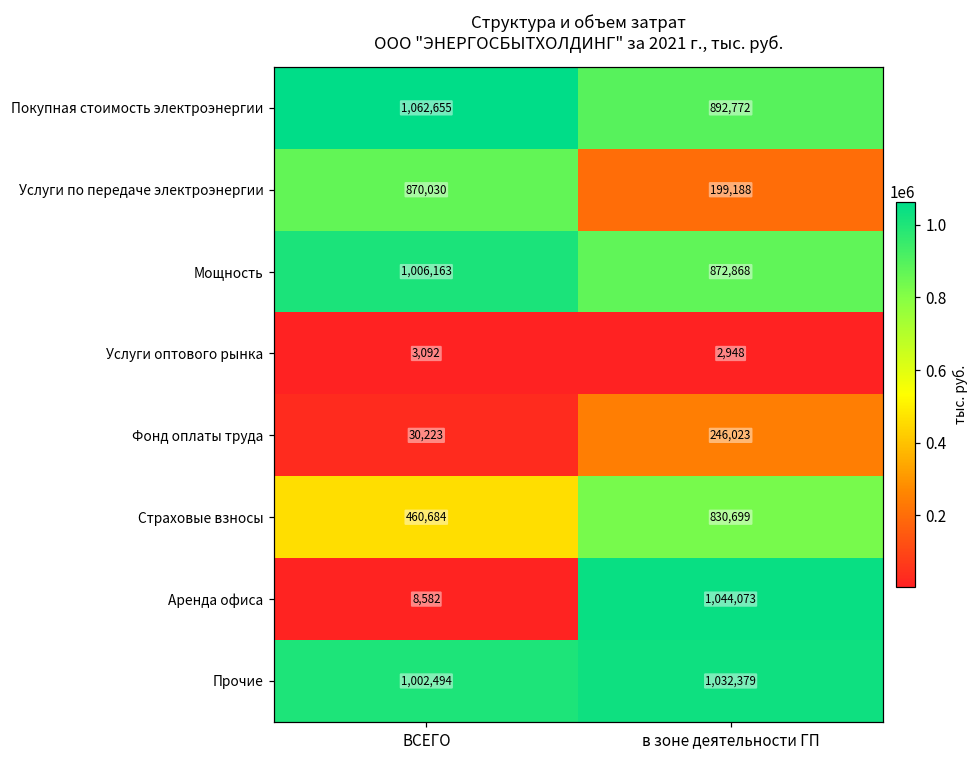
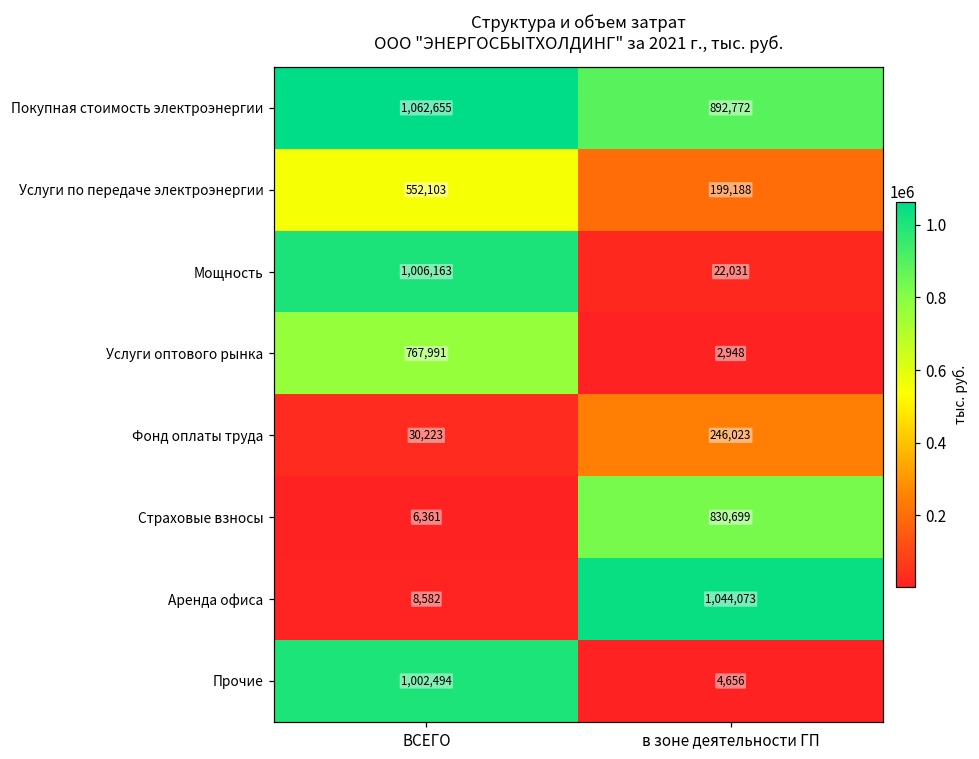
Услуги по передаче электроэнергии, ВСЕГО: 870,030 -> 552,103
Мощность, в зоне деятельности ГП: 872,868 -> 22,031
Услуги оптового рынка, ВСЕГО: 3,092 -> 767,991
Страховые взносы, ВСЕГО: 460,684 -> 6,361
Прочие, в зоне деятельности ГП: 1,032,379 -> 4,656
